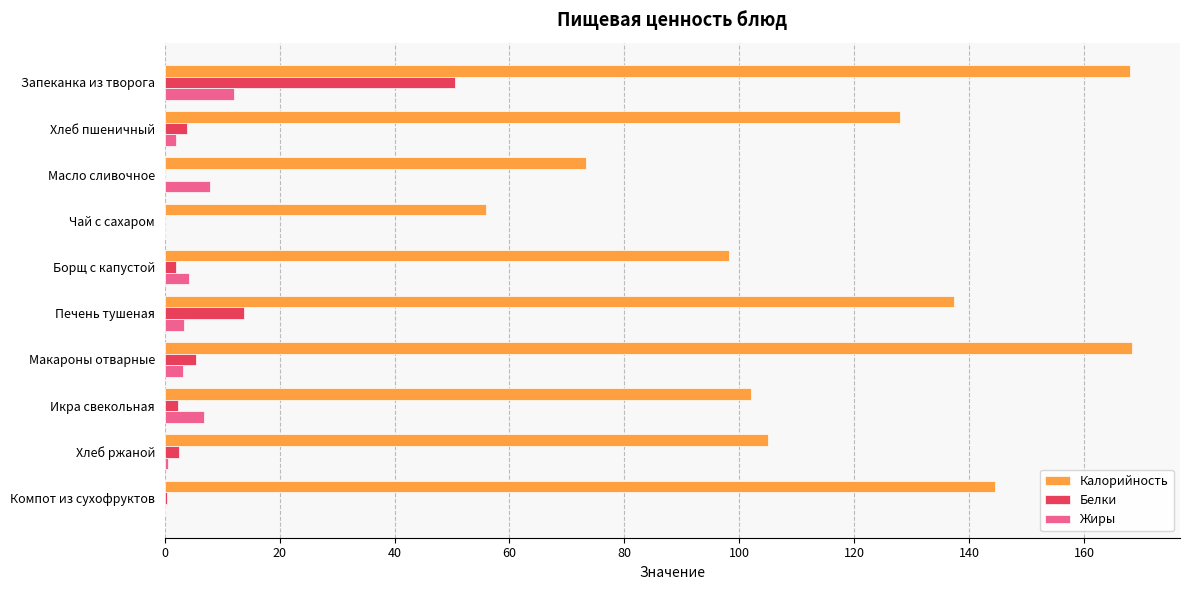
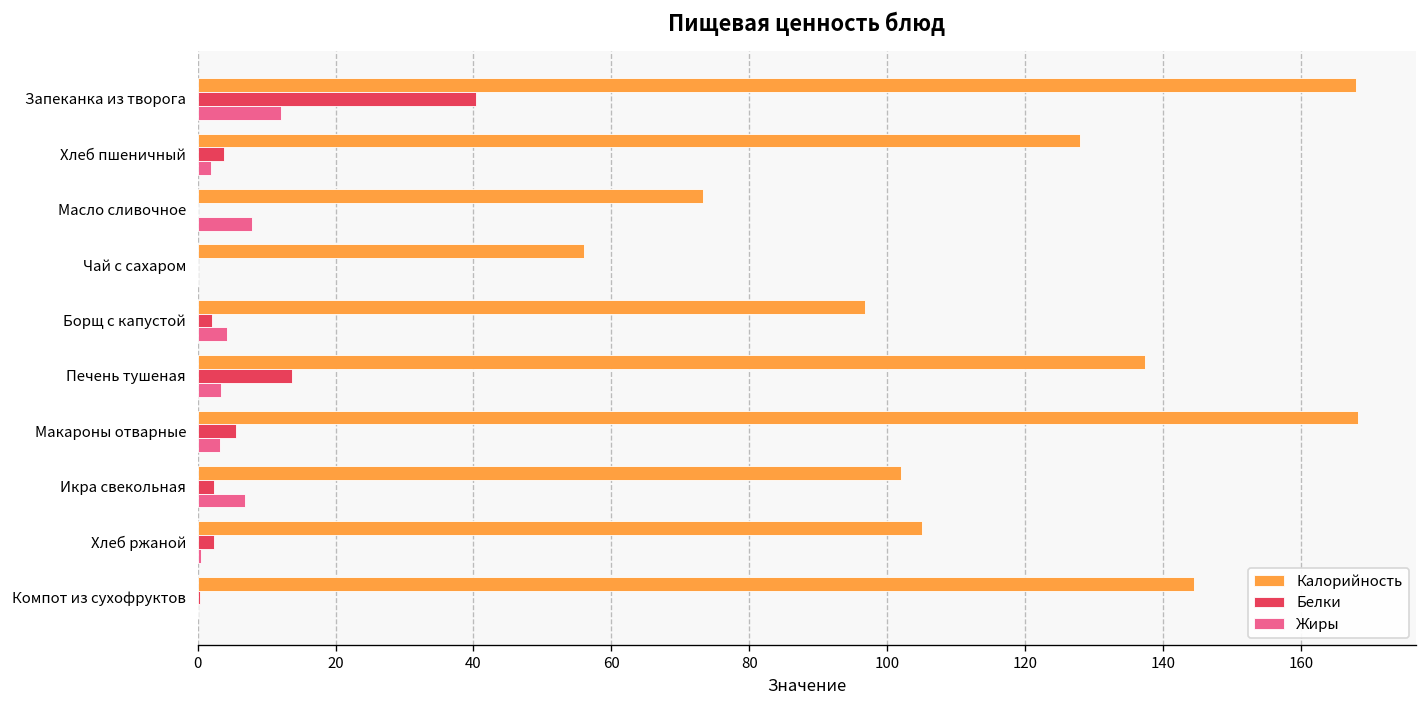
Белки, Запеканка из творога: 51 -> 40
Калорийность, Борщ с капустой: 98 -> 97
